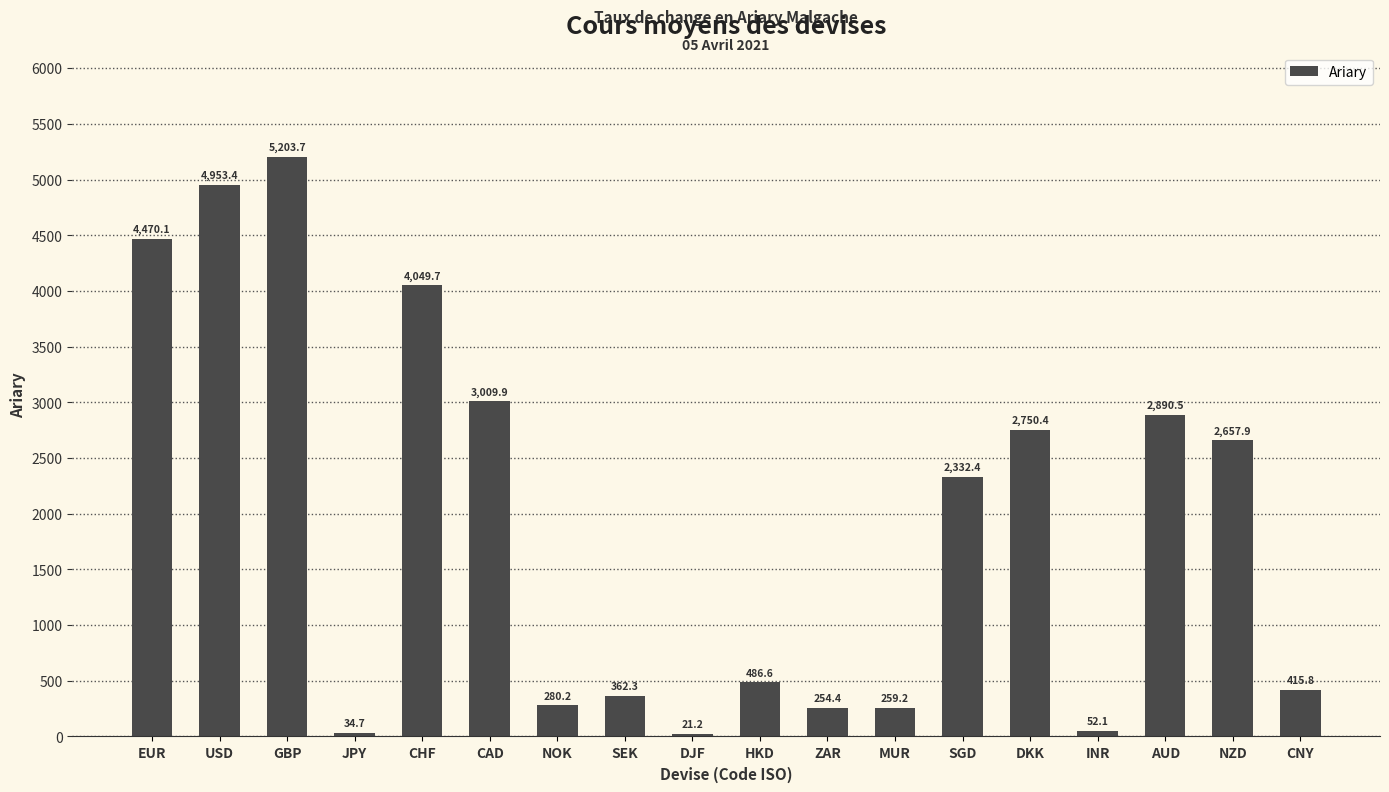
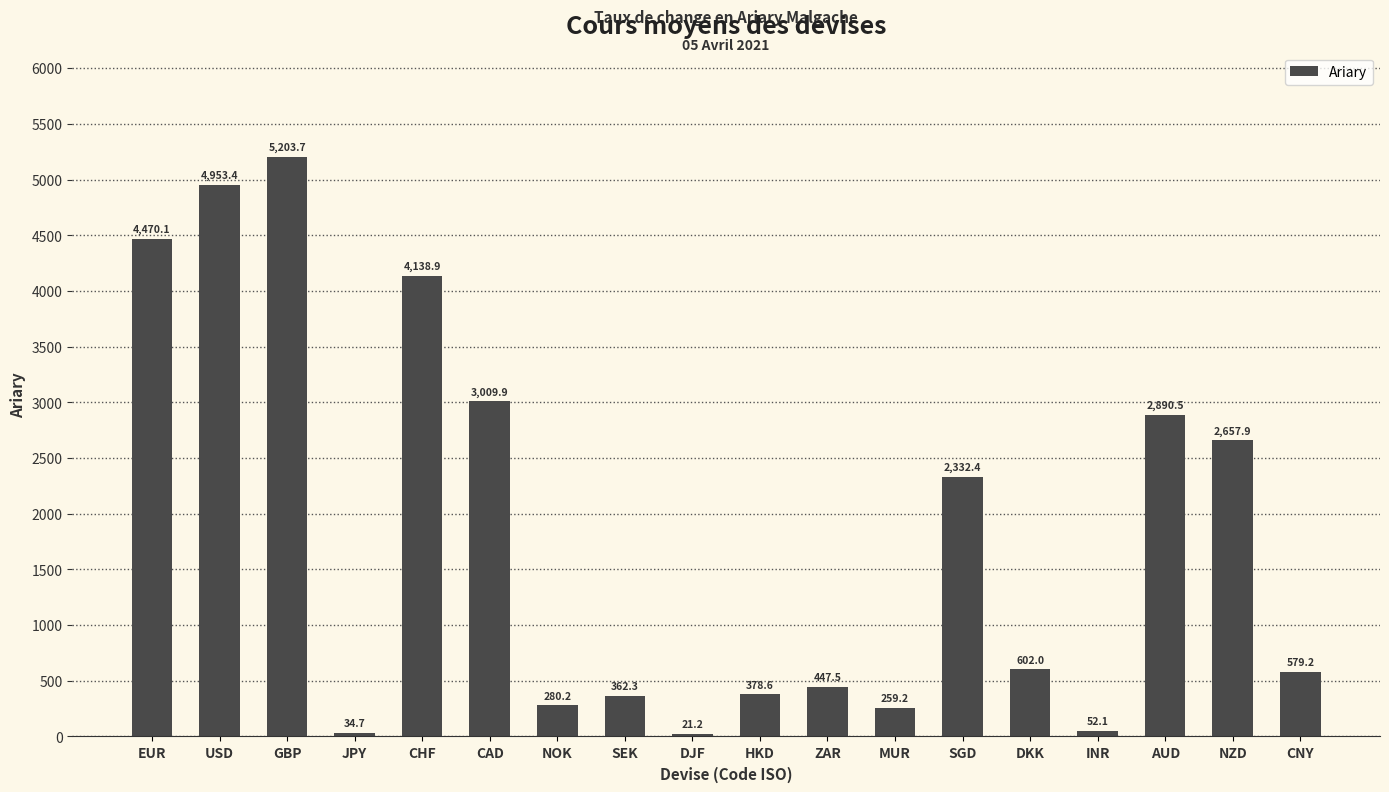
CHF: 4,049.7 -> 4,138.9
HKD: 486.6 -> 378.6
ZAR: 254.4 -> 447.5
DKK: 2,750.4 -> 602.0
CNY: 415.8 -> 579.2
